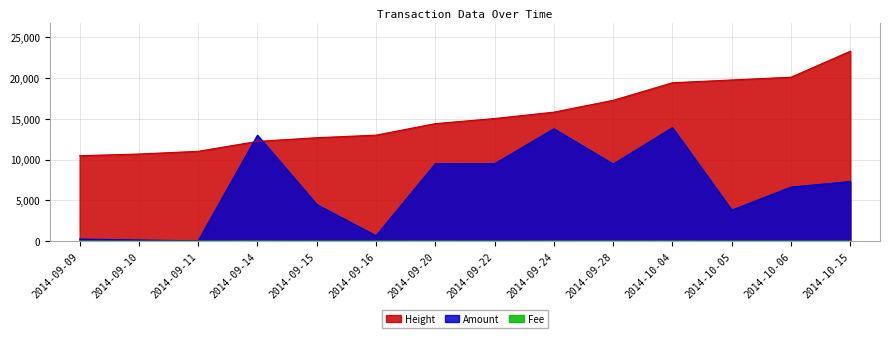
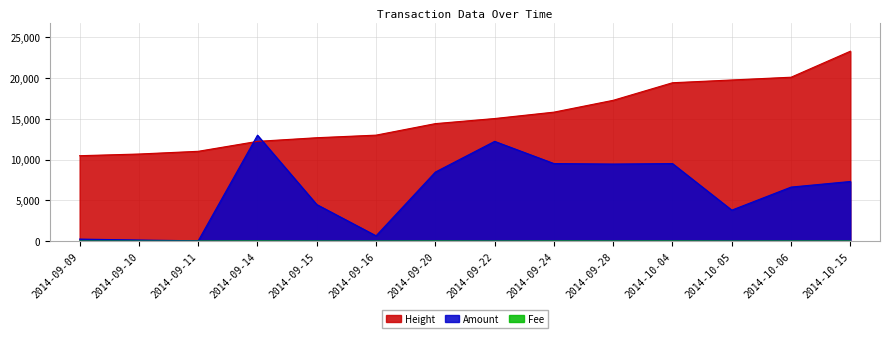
Amount, 2014-09-20: 9,000 -> 8,000
Amount, 2014-09-22: 9,000 -> 12,000
Amount, 2014-09-24: 14,000 -> 10,000
Amount, 2014-10-04: 14,000 -> 10,000
